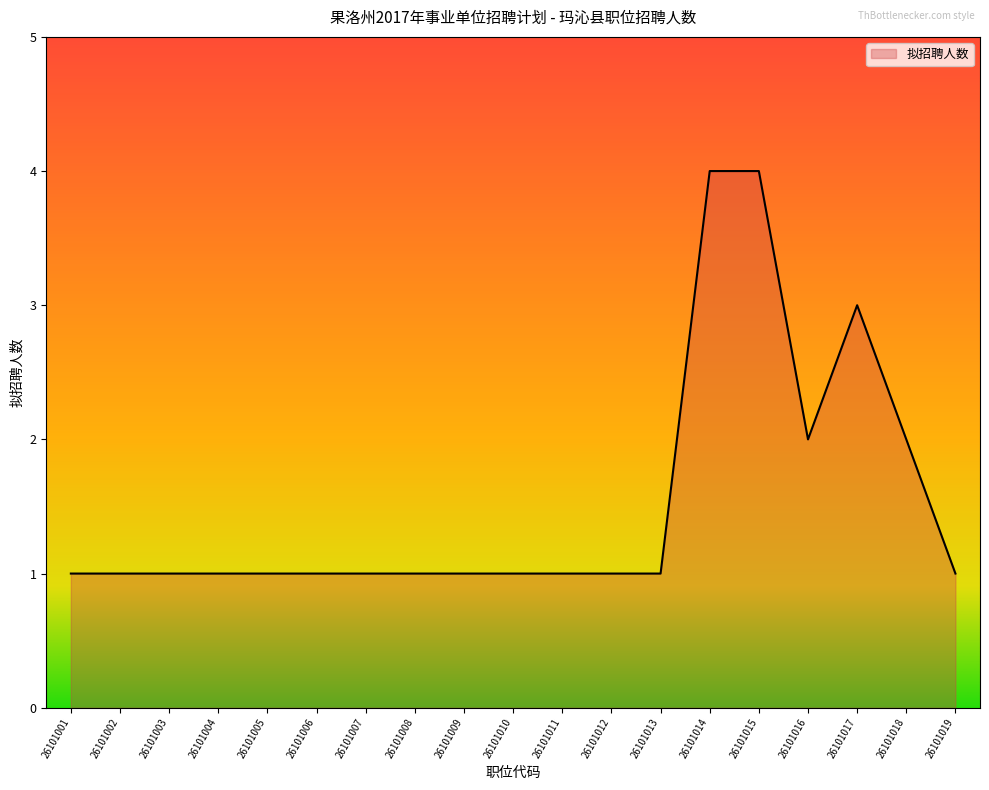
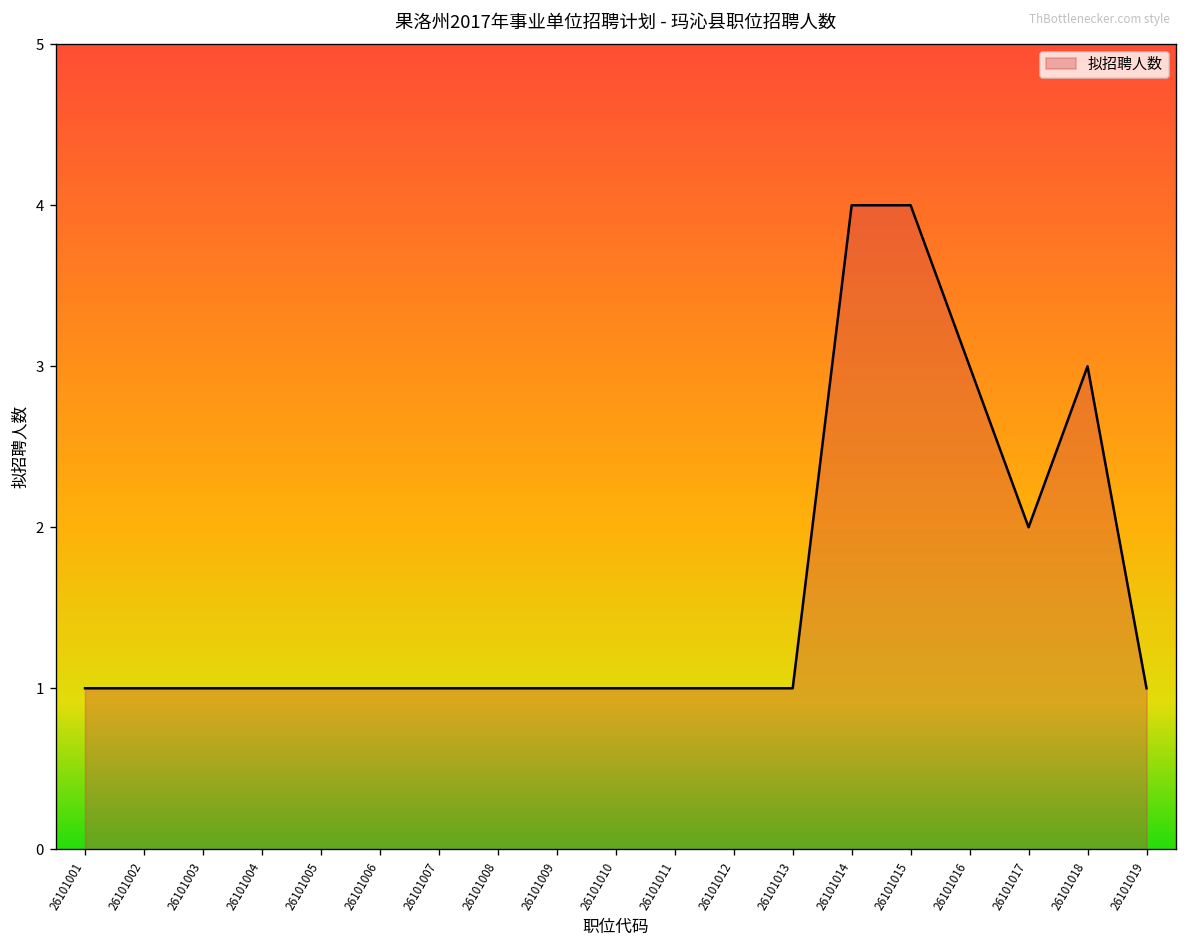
26101016: 2 -> 3
26101017: 3 -> 2
26101018: 2 -> 3
